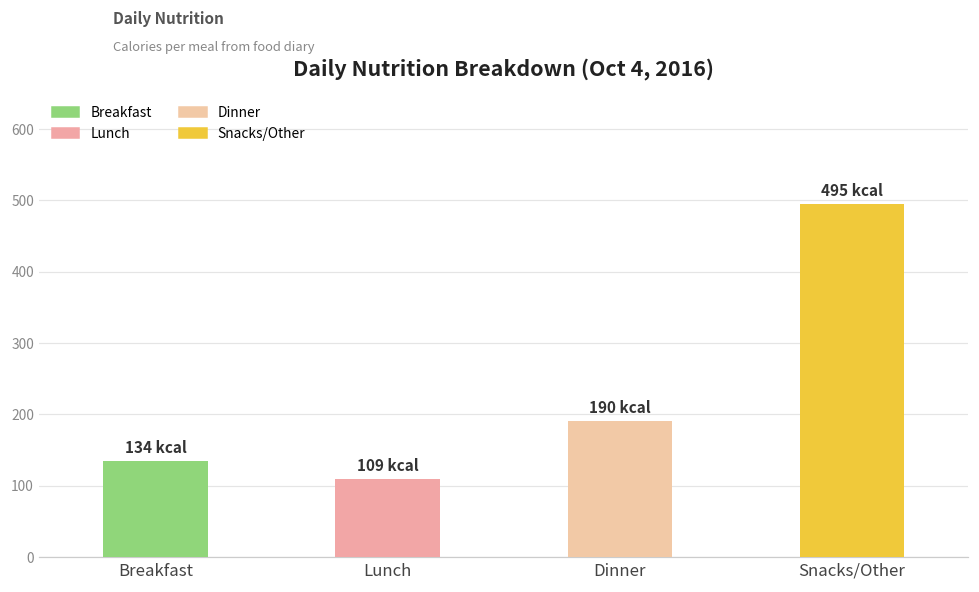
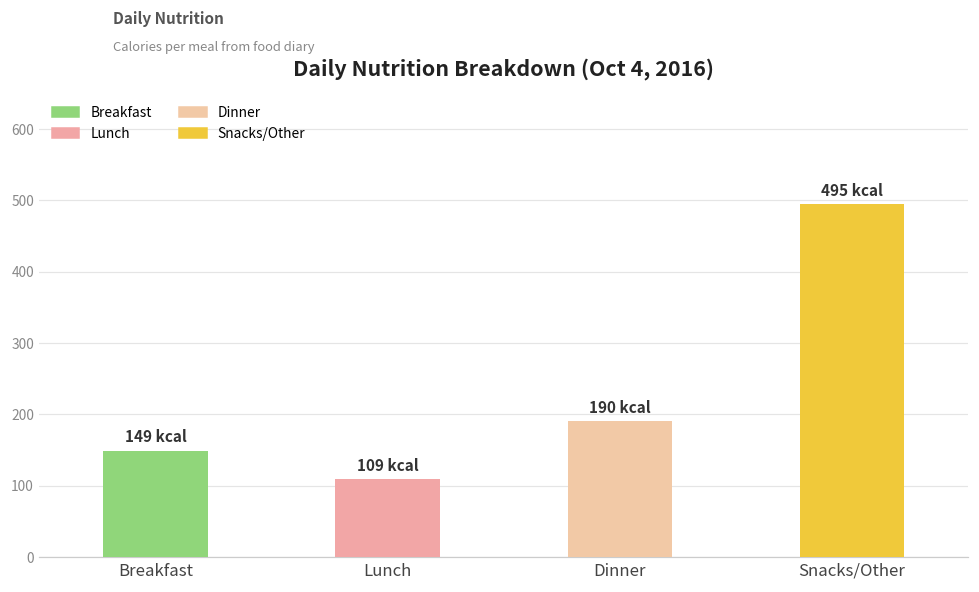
Breakfast: 134 -> 149
